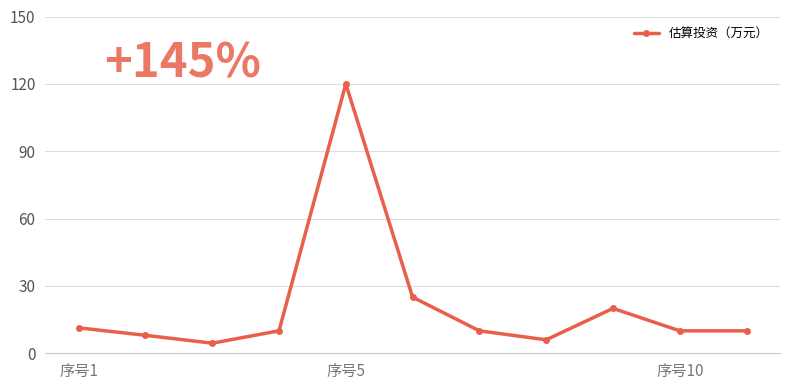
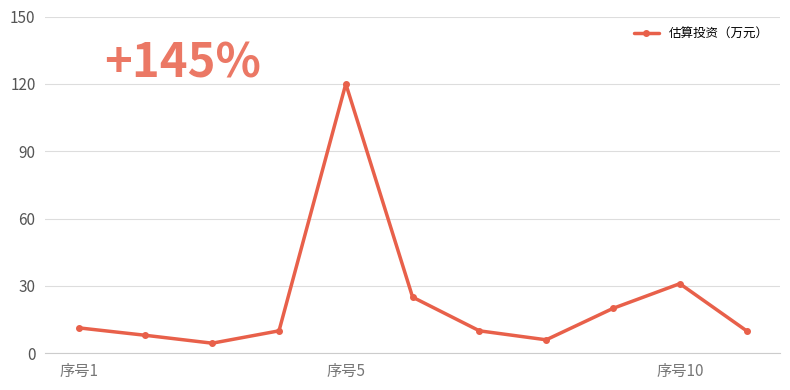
序号10: 10 -> 31
